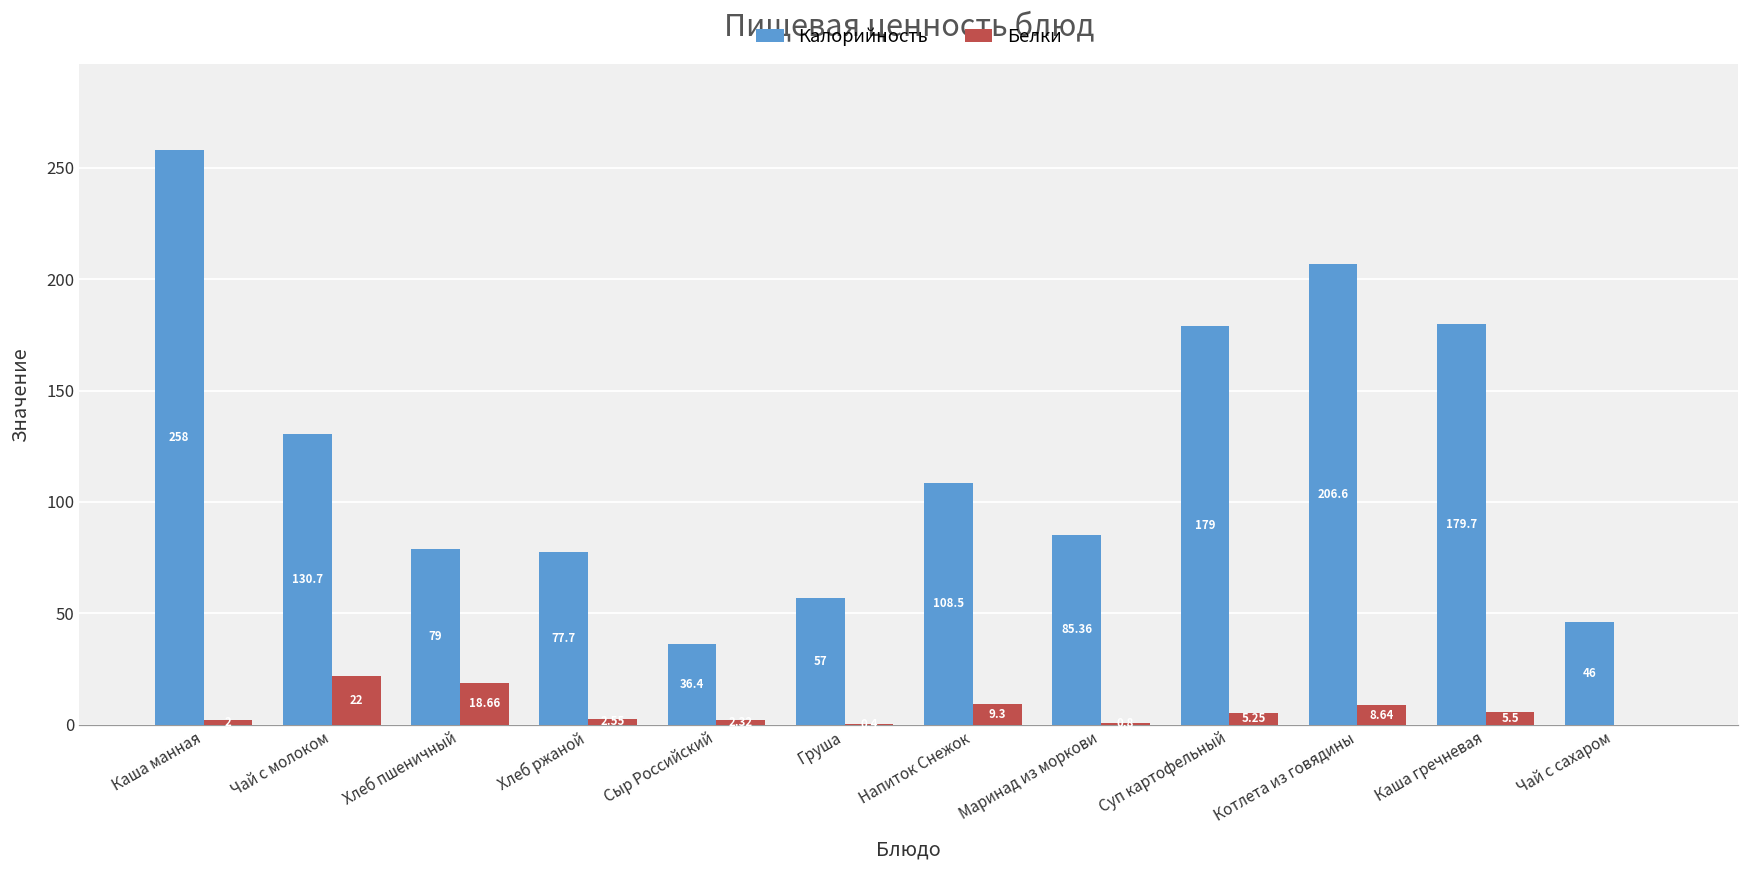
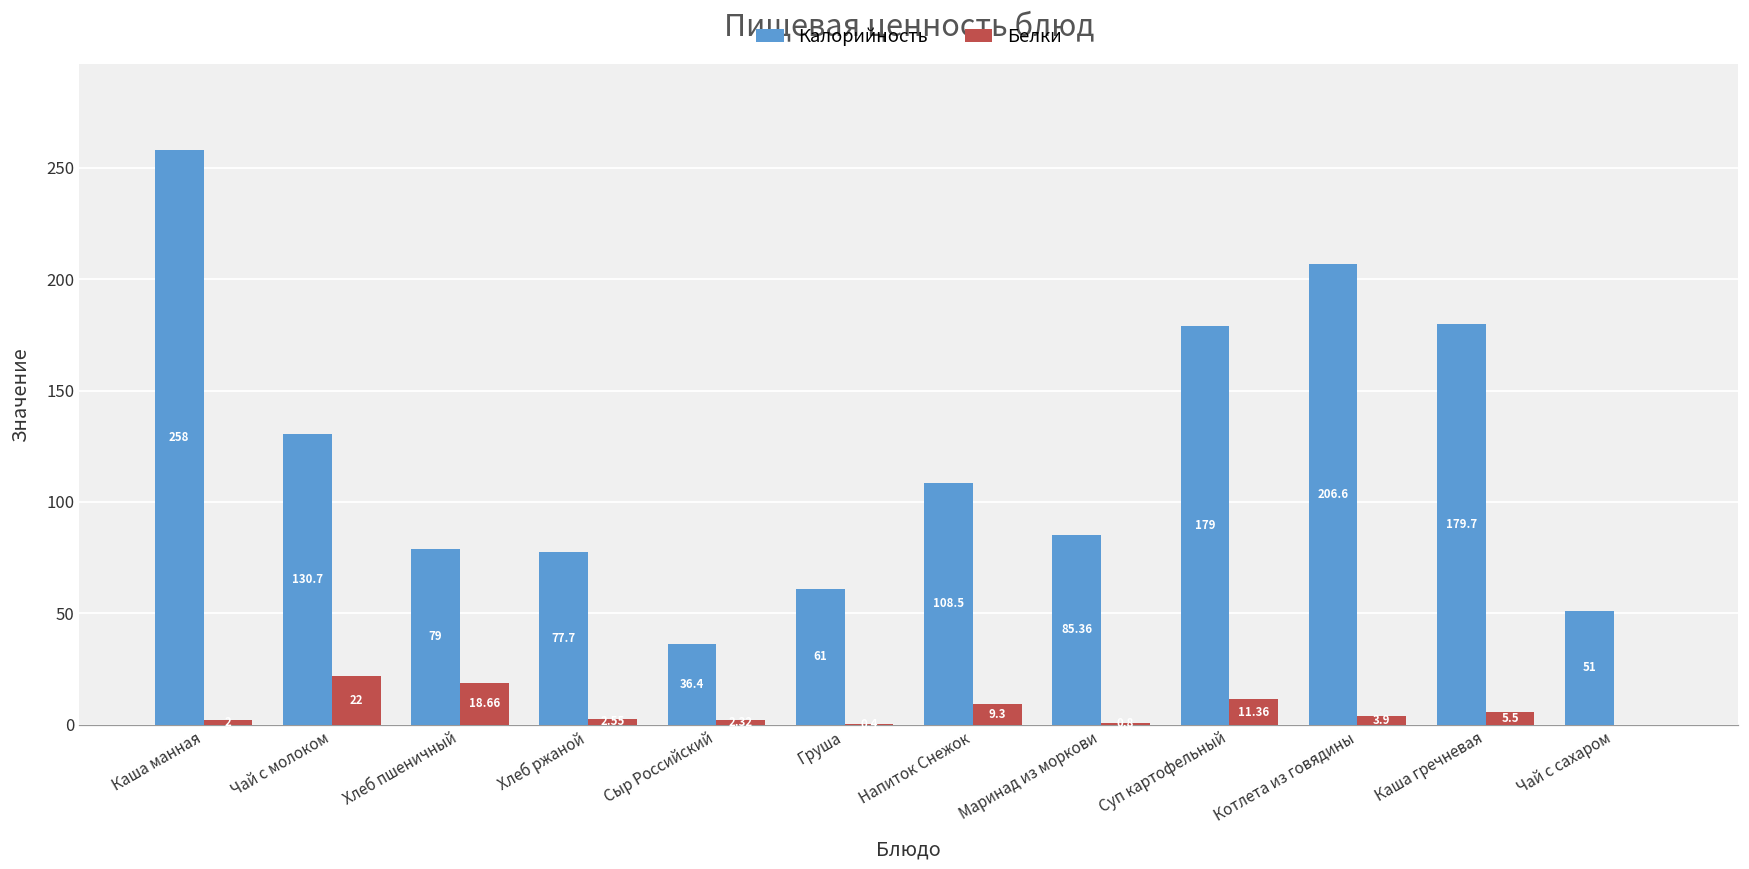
Калорийность, Груша: 57 -> 61
Белки, Суп картофельный: 5.25 -> 11.36
Белки, Котлета из говядины: 8.64 -> 3.9
Калорийность, Чай с сахаром: 46 -> 51
